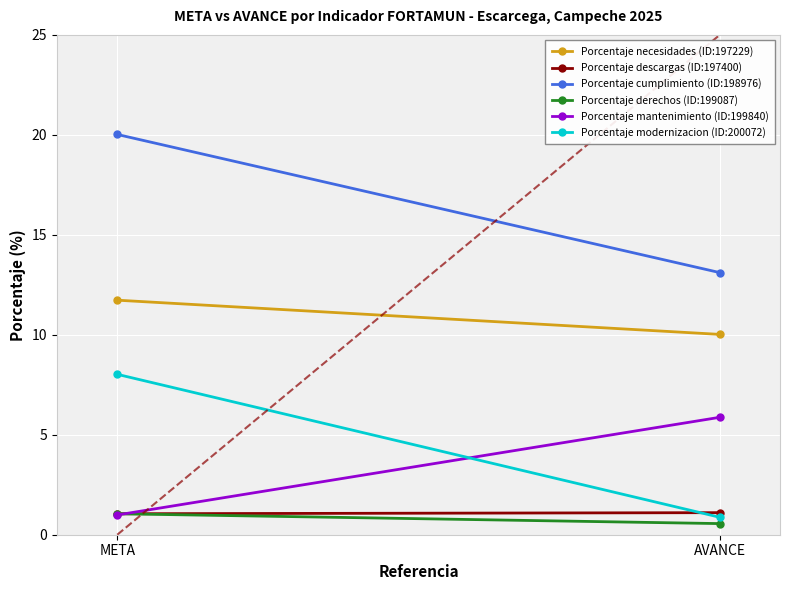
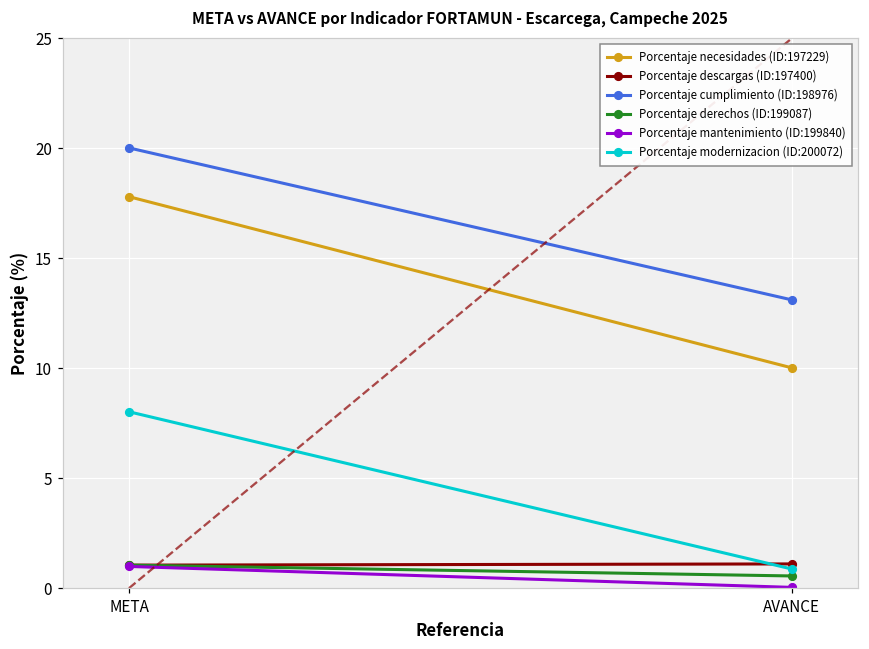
Porcentaje necesidades (ID:197229), META: 11.7 -> 17.8
Porcentaje mantenimiento (ID:199840), AVANCE: 5.9 -> 0.0
